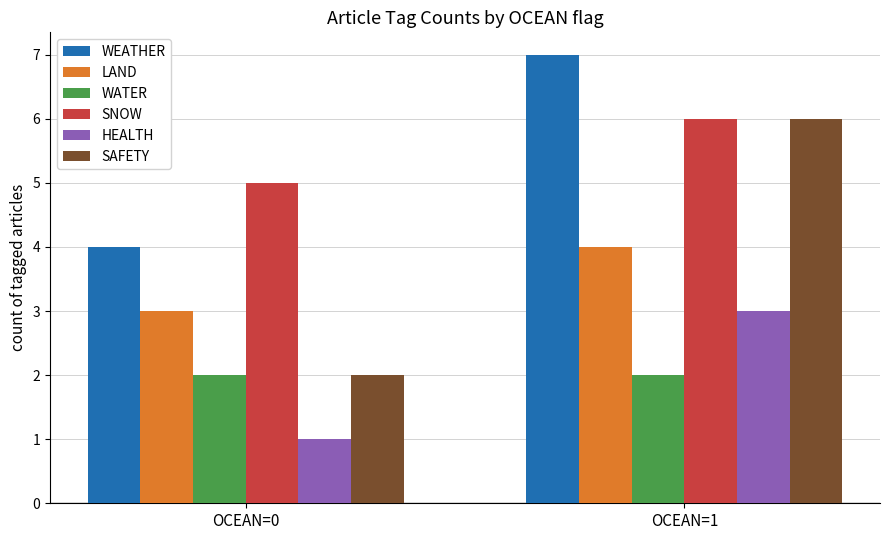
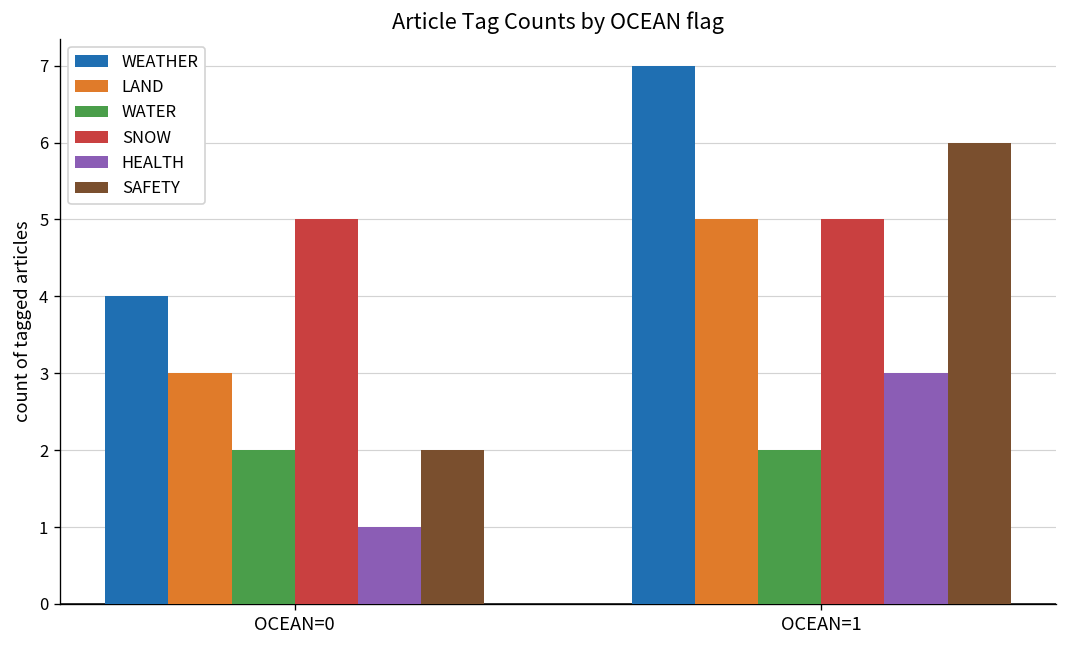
LAND, OCEAN=1: 4 -> 5
SNOW, OCEAN=1: 6 -> 5
